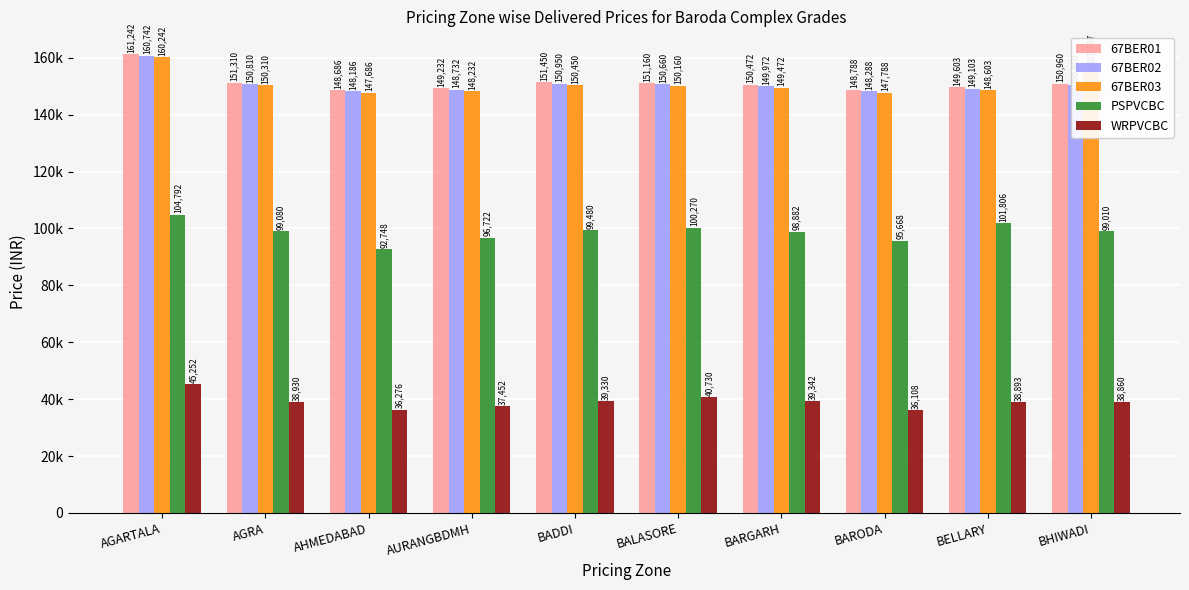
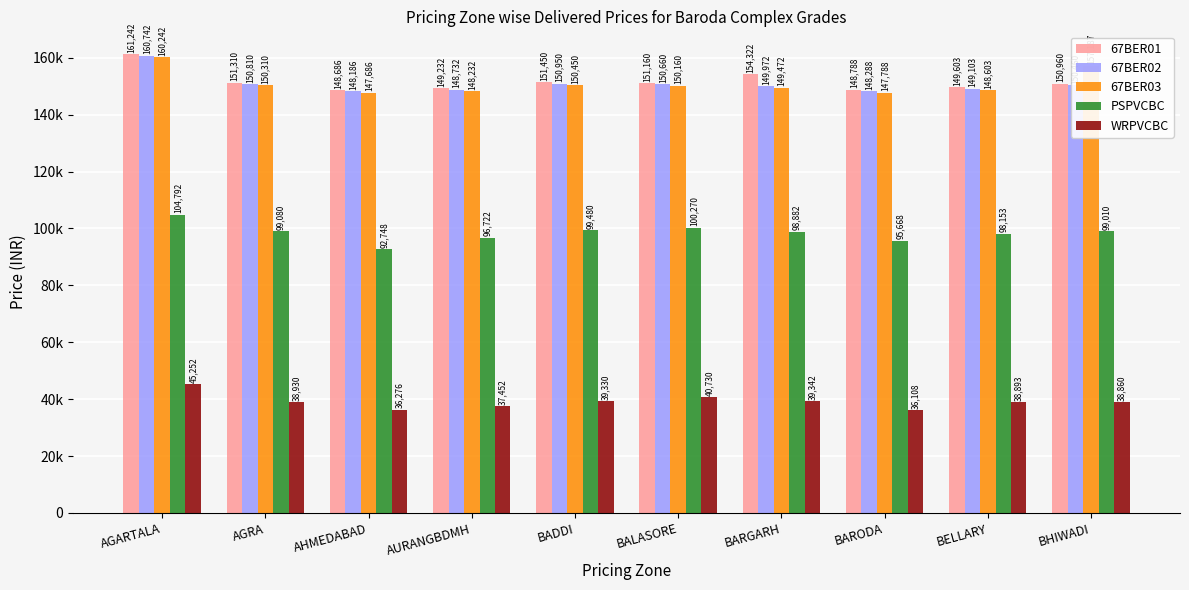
67BER01, BARGARH: 150,472 -> 154,322
PSPVCBC, BELLARY: 101,806 -> 98,153
